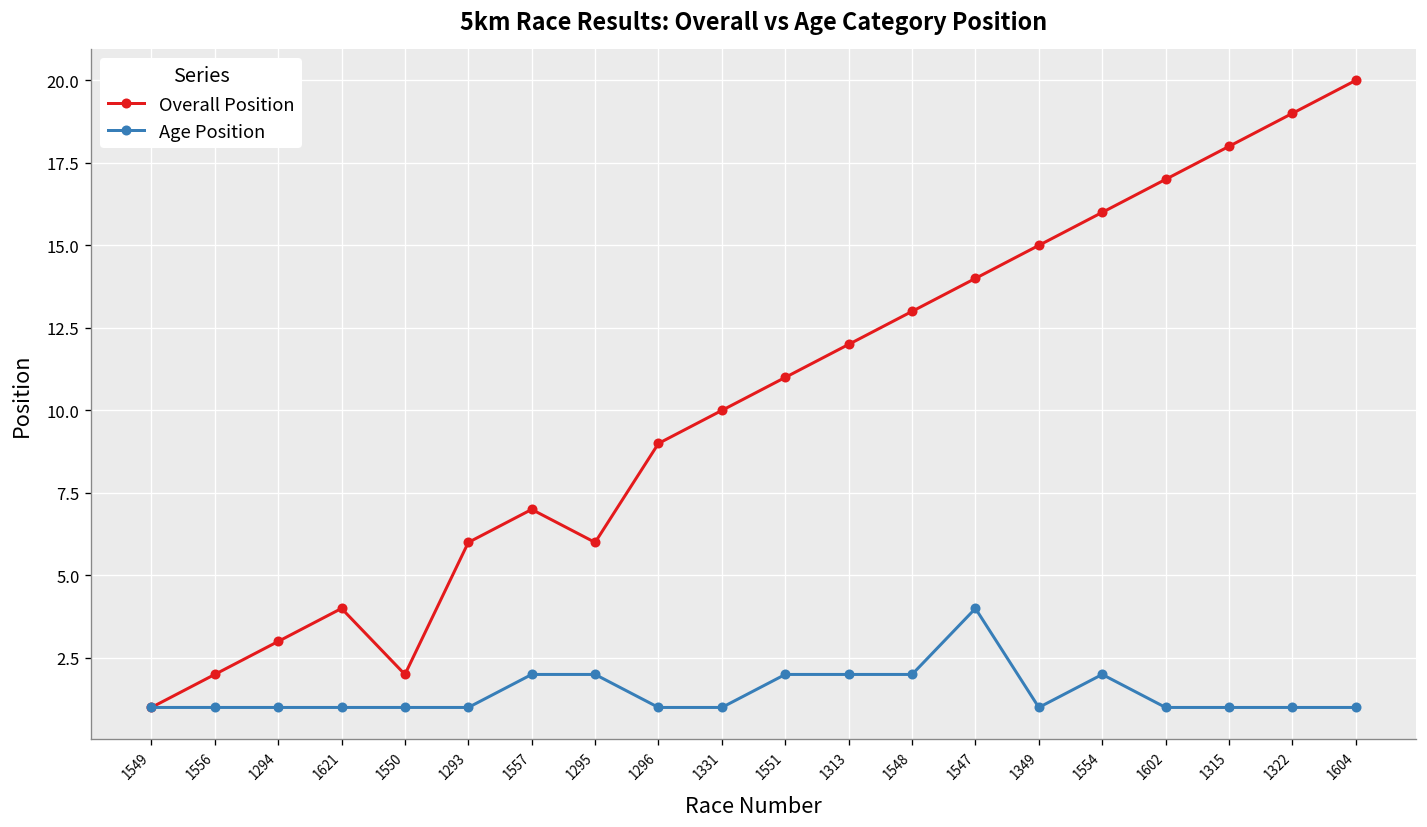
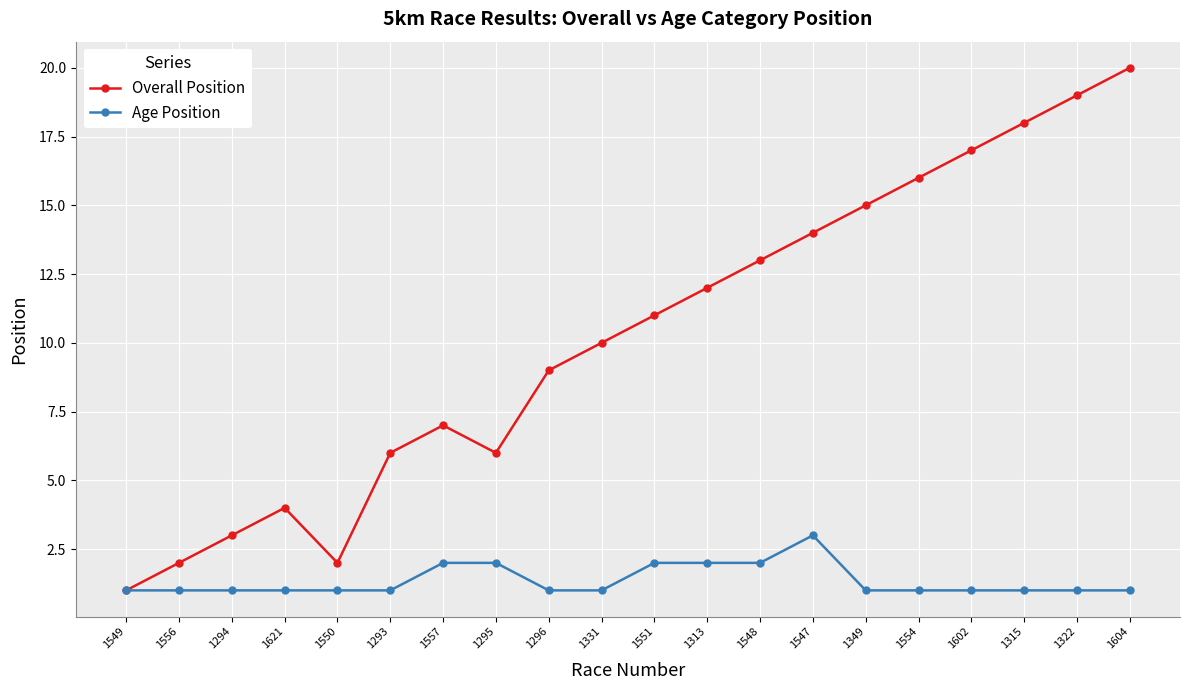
Age Position, 1547: 4 -> 3
Age Position, 1554: 2 -> 1
